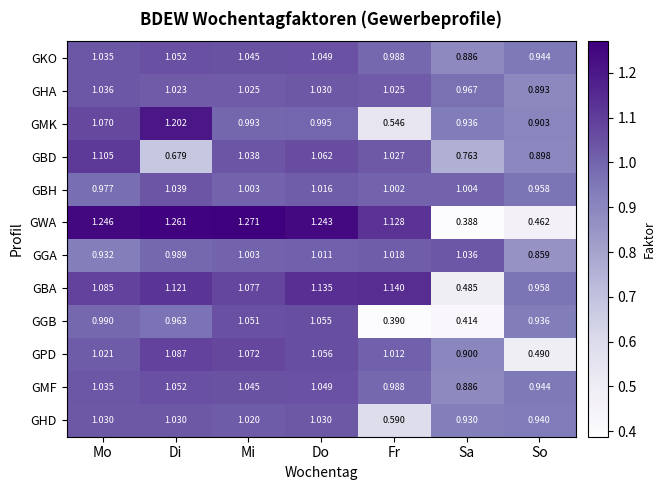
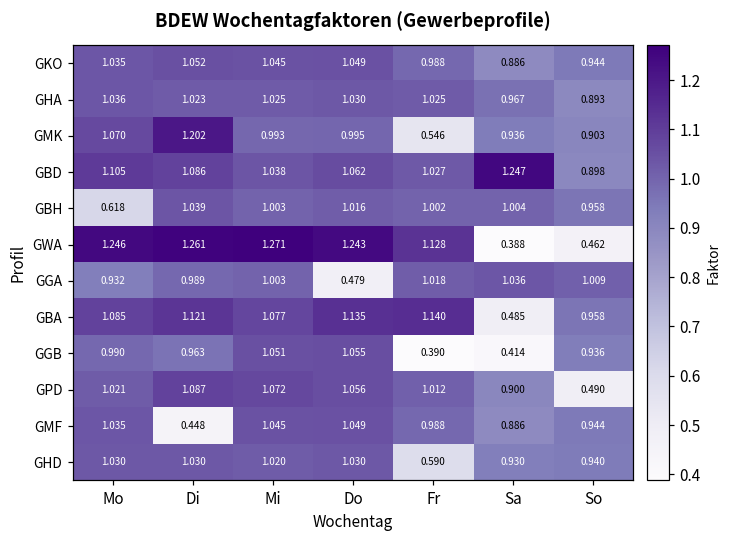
GBD, Di: 0.679 -> 1.086
GBD, Sa: 0.763 -> 1.247
GBH, Mo: 0.977 -> 0.618
GGA, Do: 1.011 -> 0.479
GGA, So: 0.859 -> 1.009
GMF, Di: 1.052 -> 0.448
